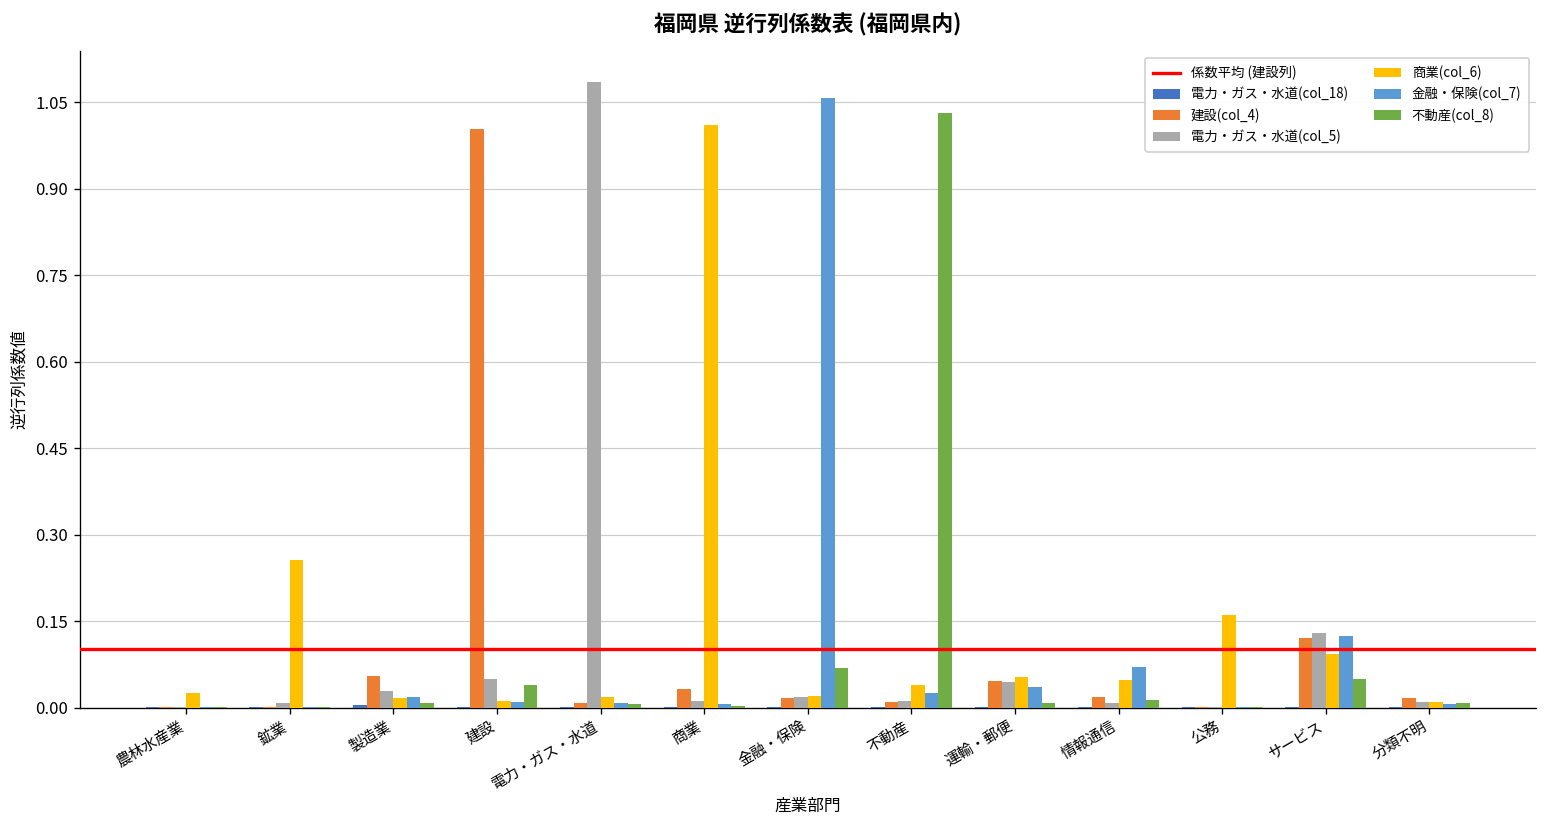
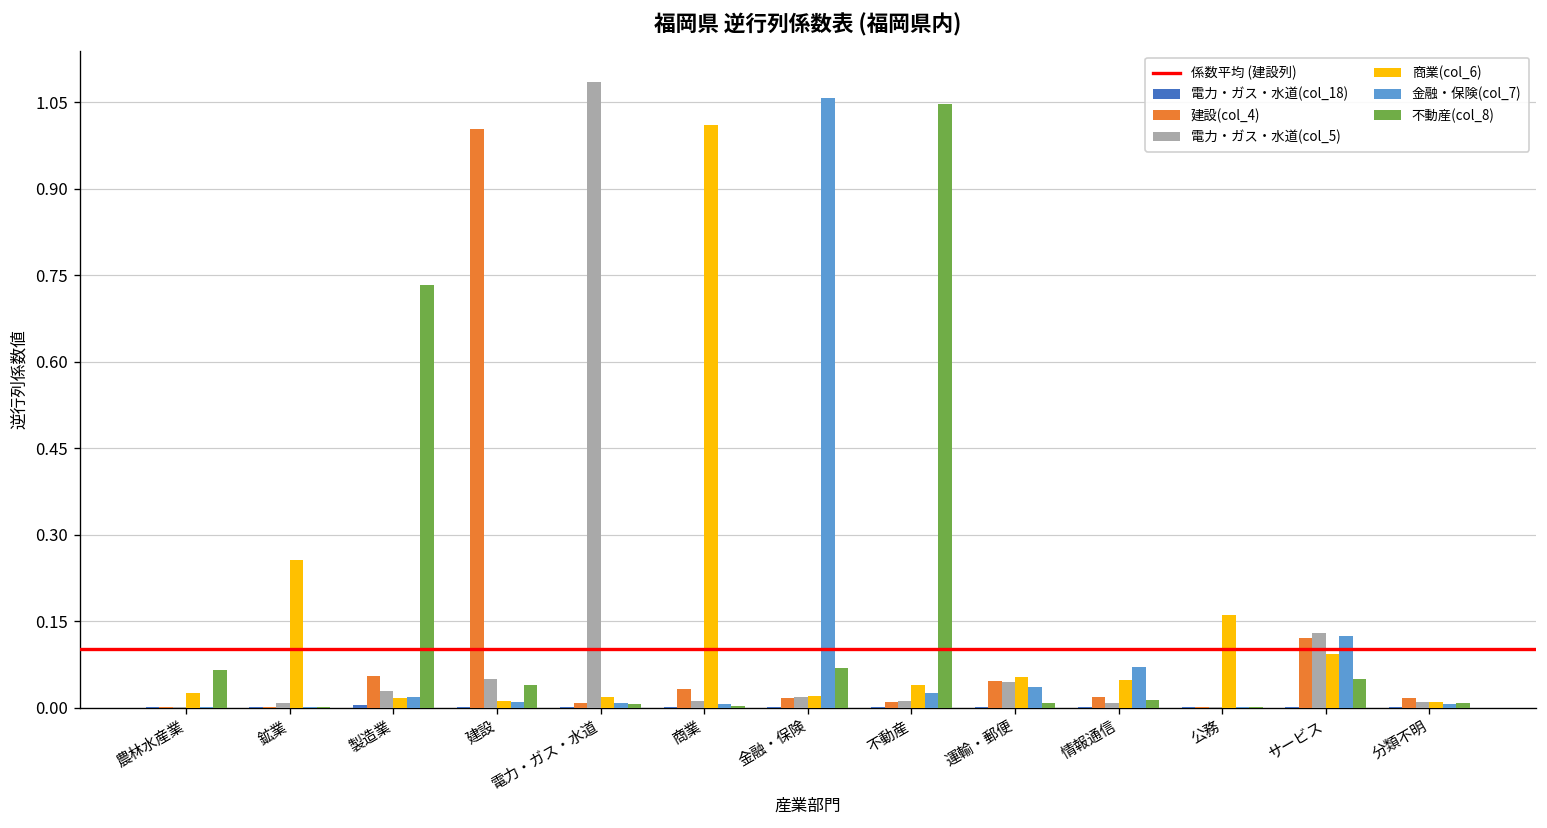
不動産(col_8), 農林水産業: 0.00 -> 0.07
不動産(col_8), 製造業: 0.01 -> 0.73
不動産(col_8), 不動産: 1.03 -> 1.05
